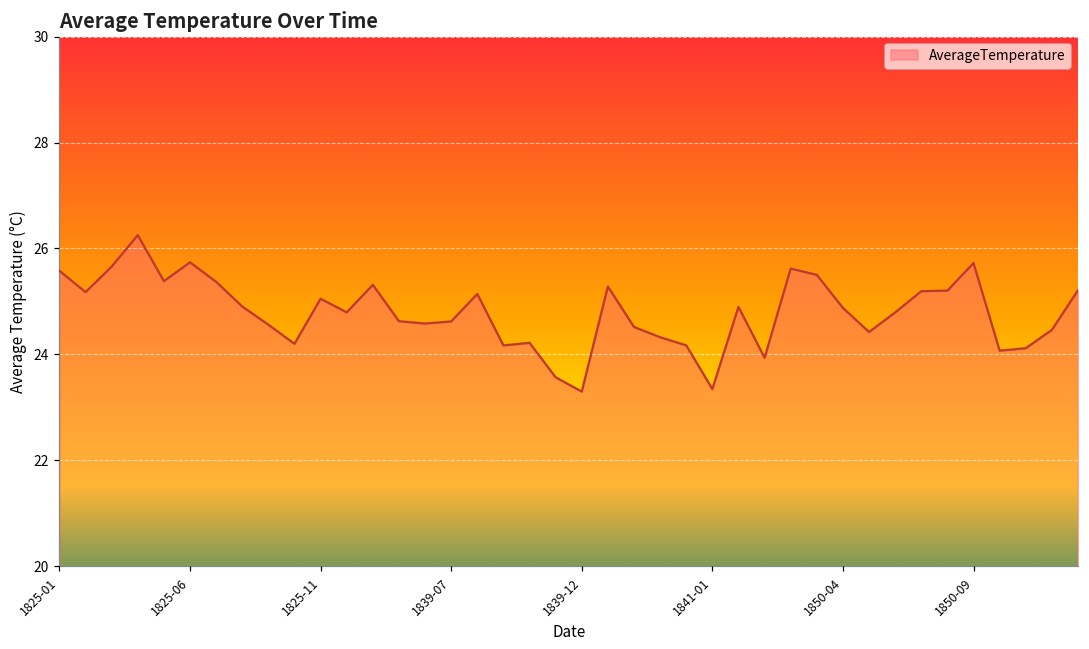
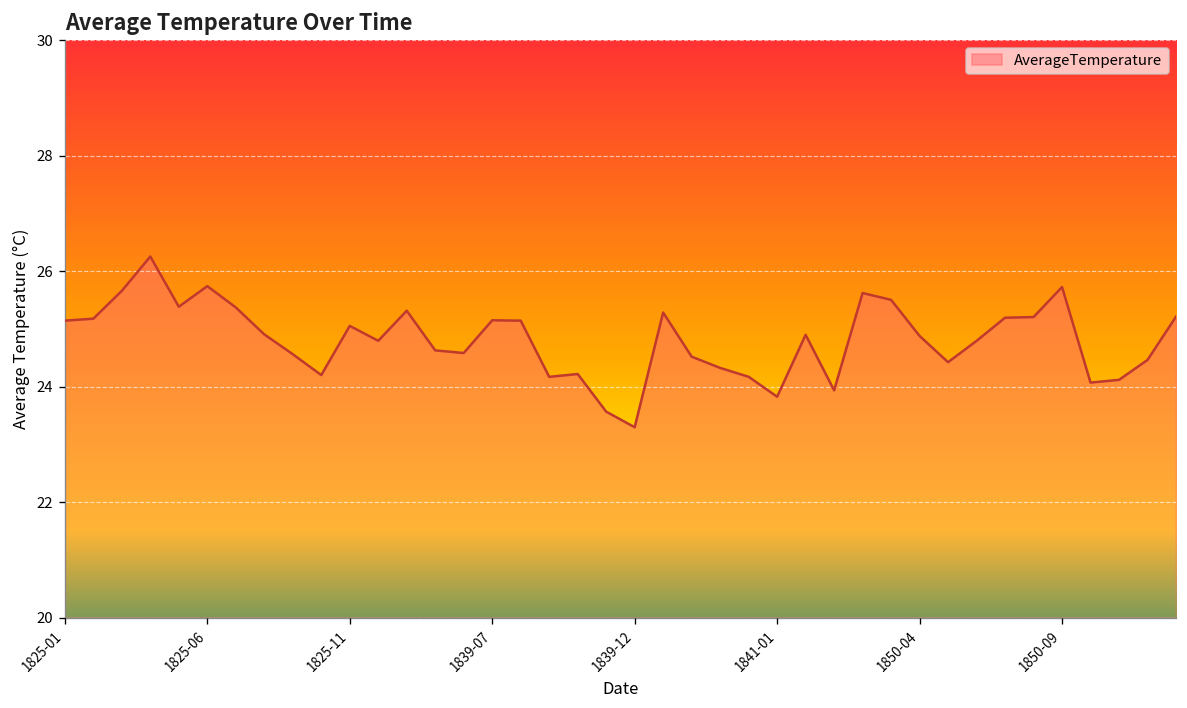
1825-01: 25.6 -> 25.1
1839-07: 24.6 -> 25.1
1841-01: 23.3 -> 23.8
